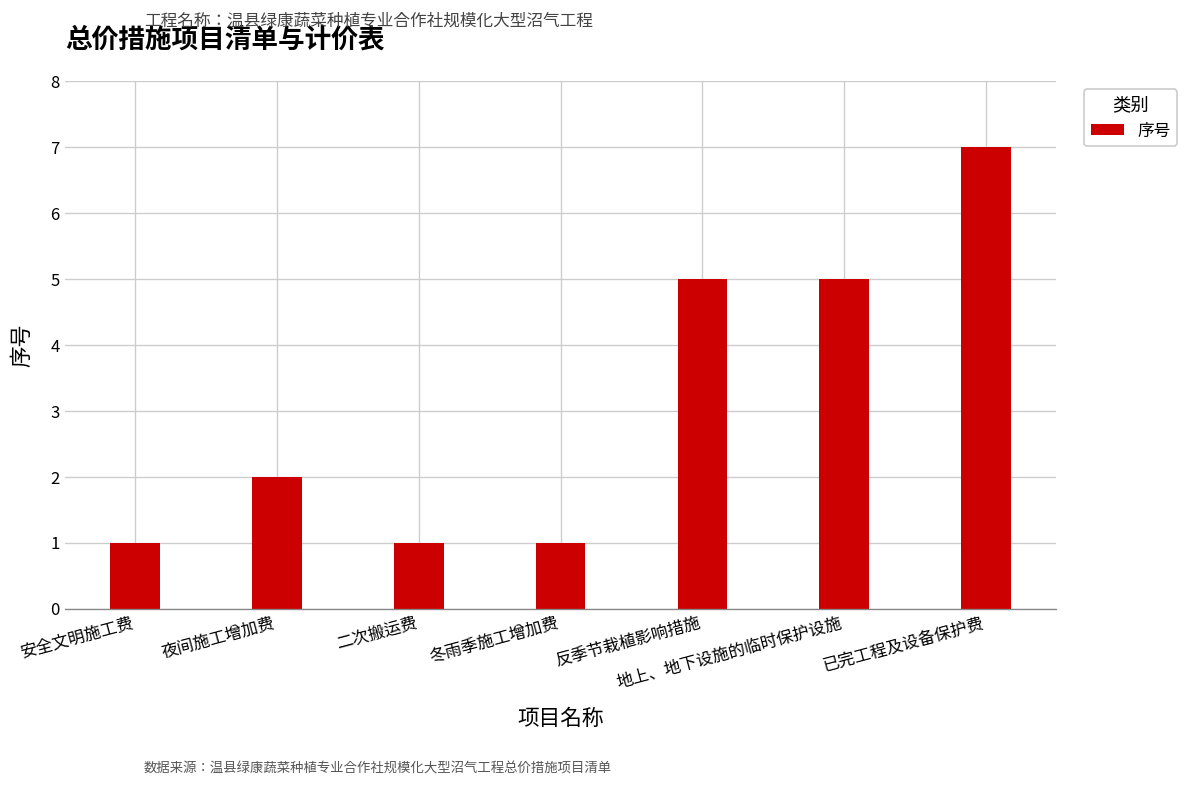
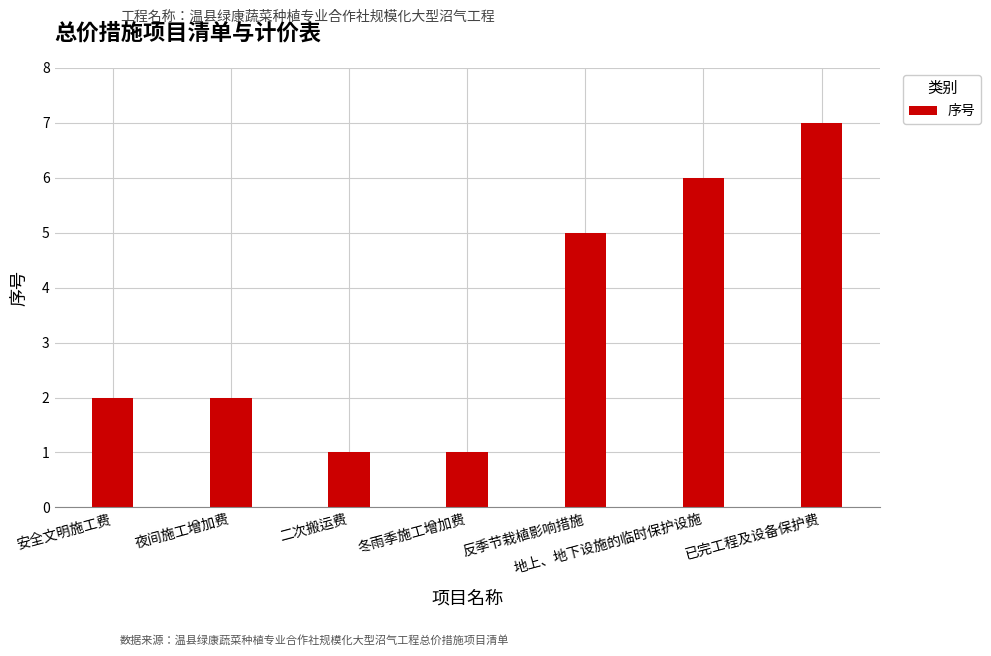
安全文明施工费: 1 -> 2
地上、地下设施的临时保护设施: 5 -> 6
